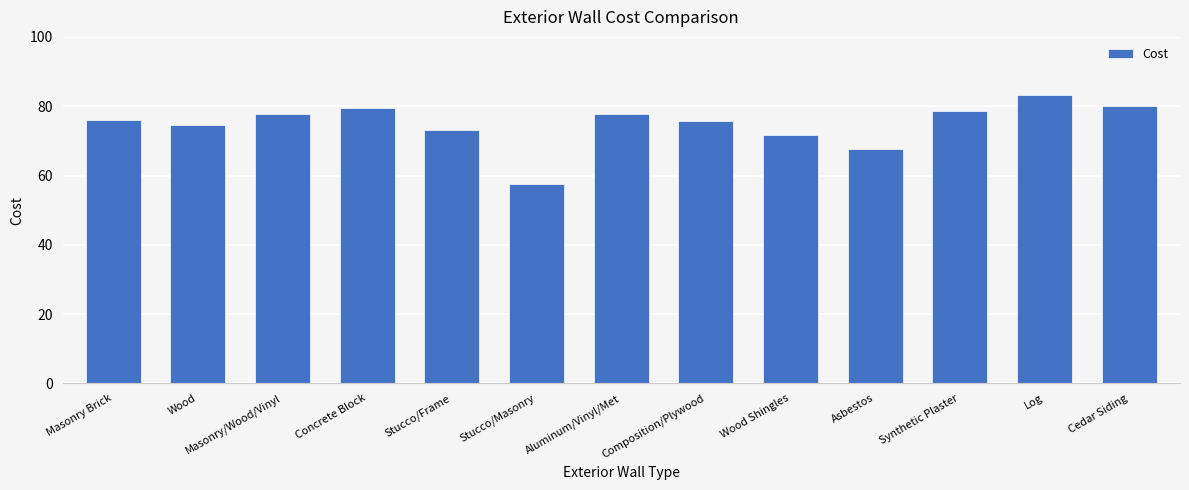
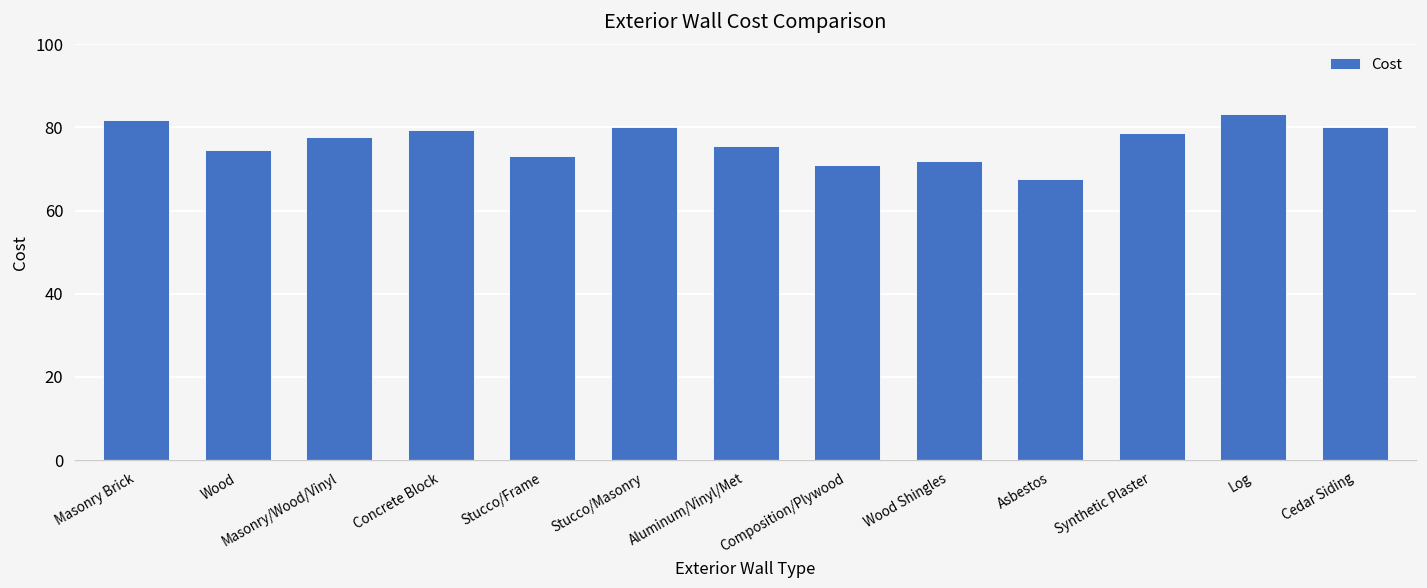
Masonry Brick: 76 -> 82
Stucco/Masonry: 57 -> 80
Aluminum/Vinyl/Met: 78 -> 75
Composition/Plywood: 76 -> 71
